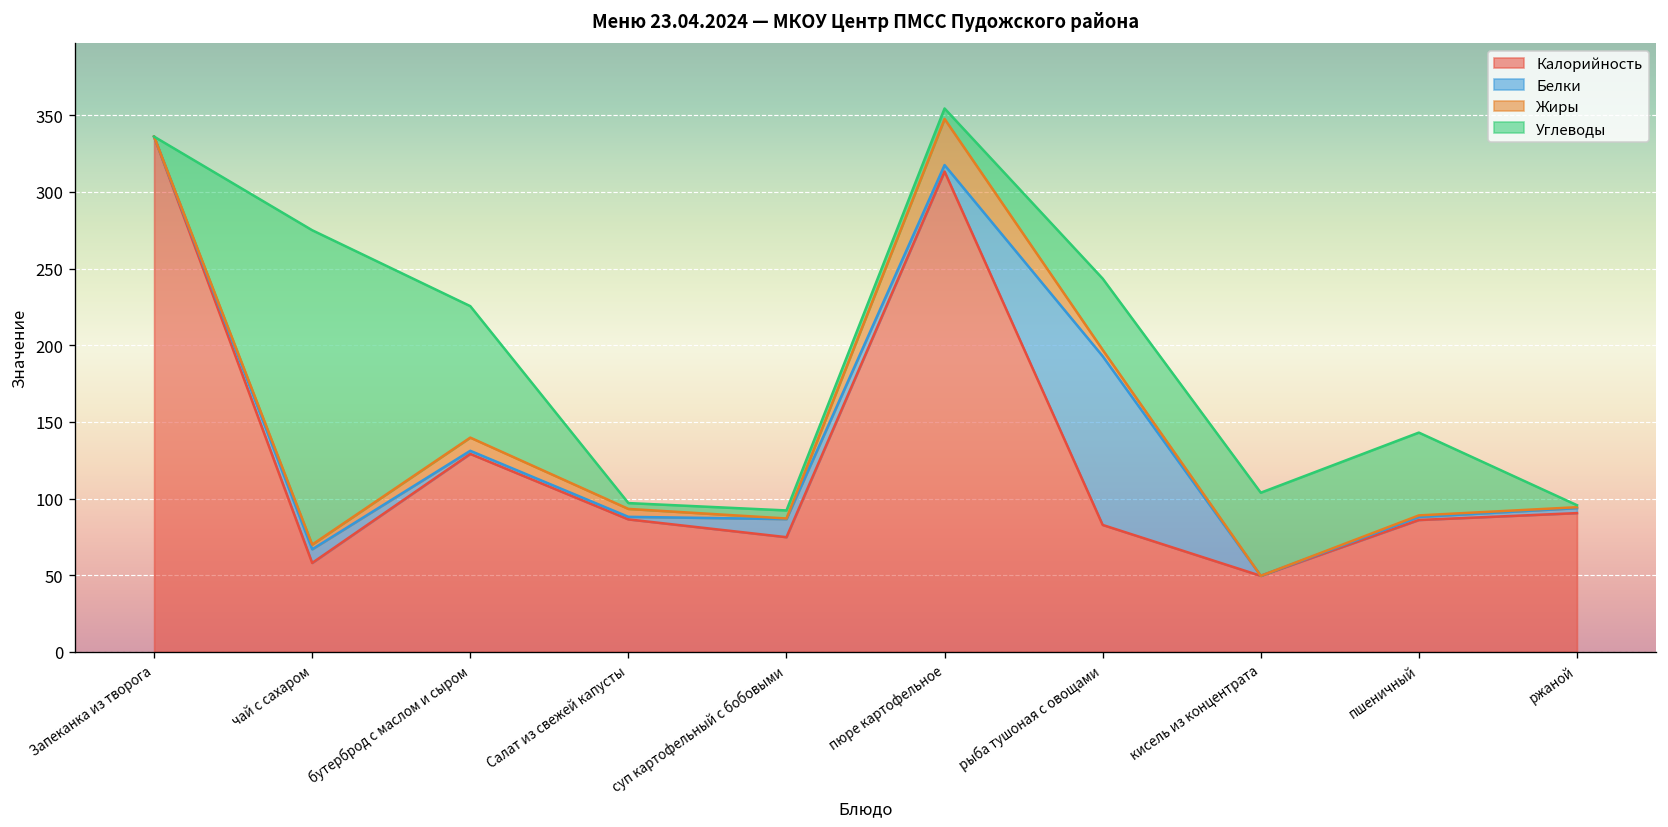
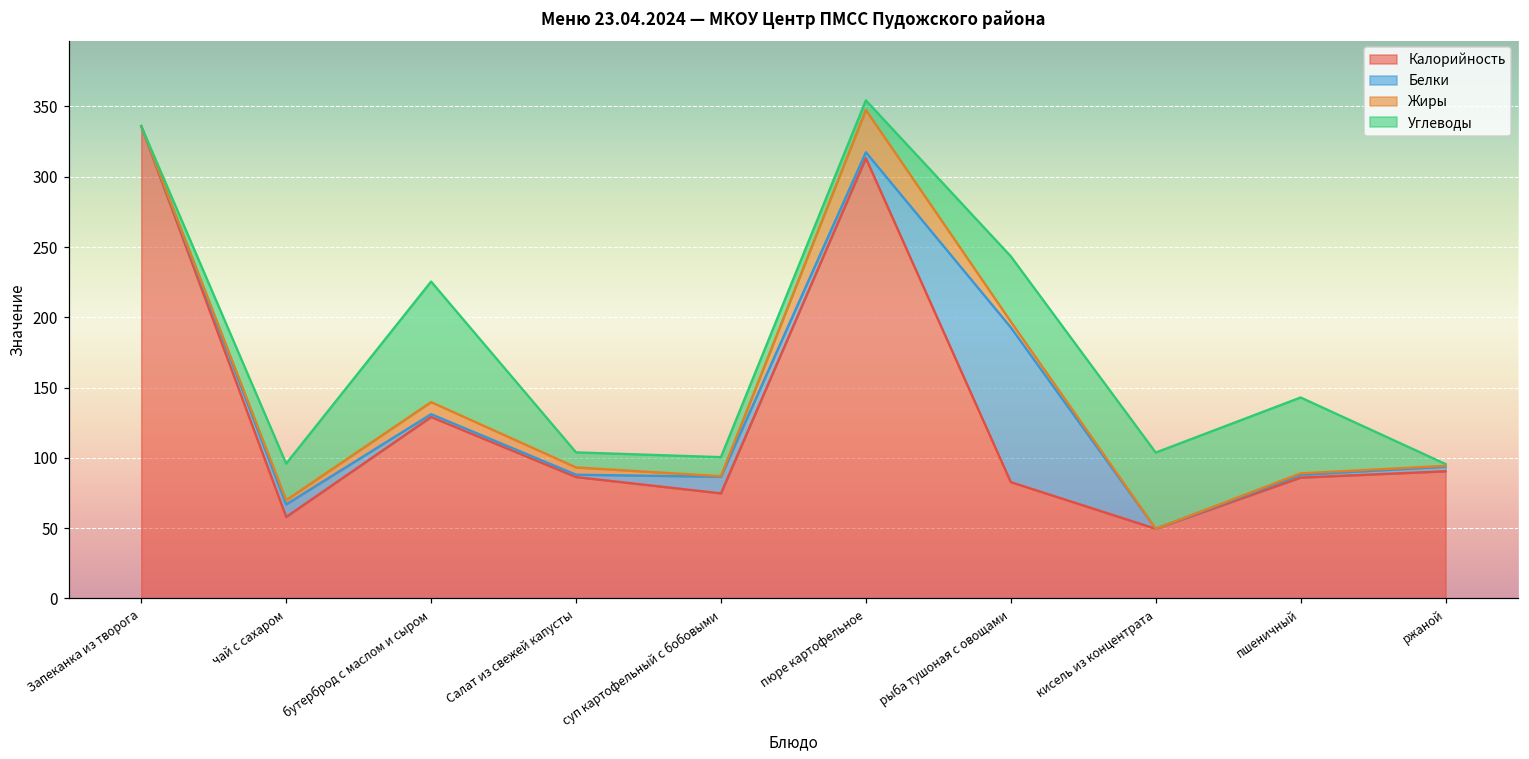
Углеводы, чай с сахаром: 205 -> 26
Углеводы, Салат из свежей капусты: 4 -> 11
Углеводы, суп картофельный с бобовыми: 5 -> 14
